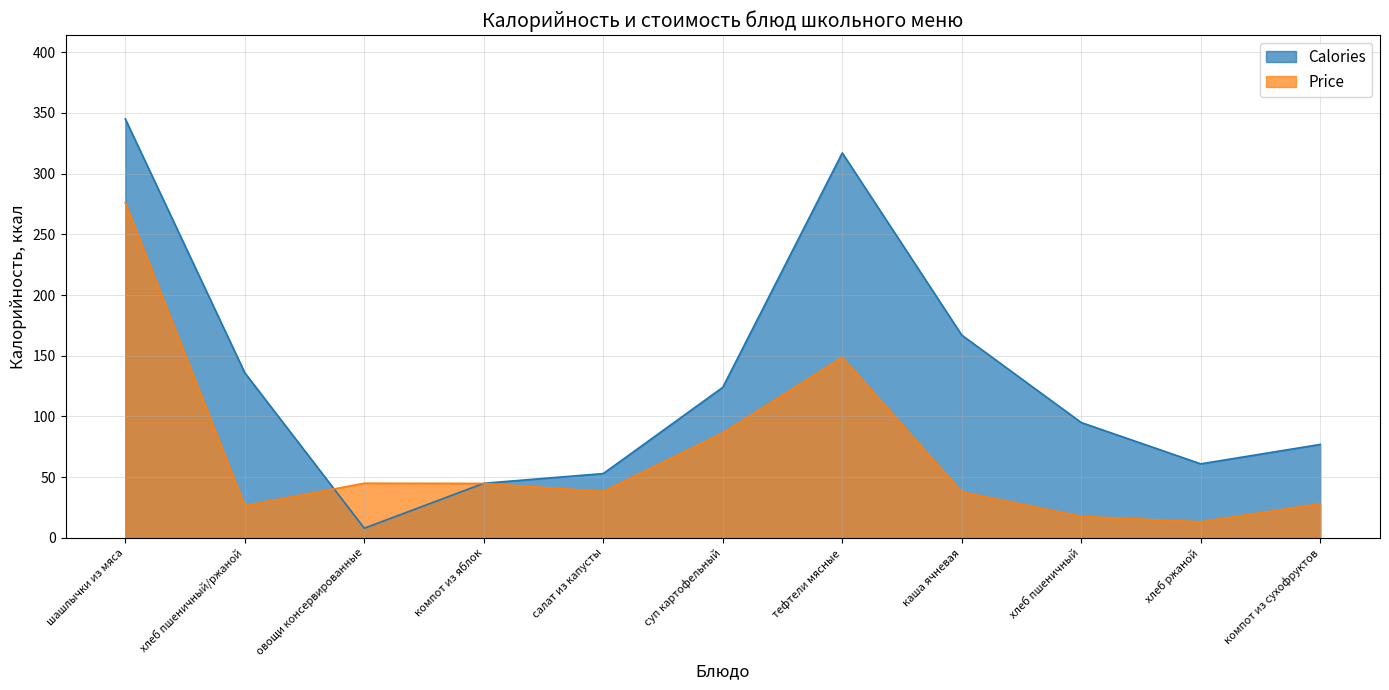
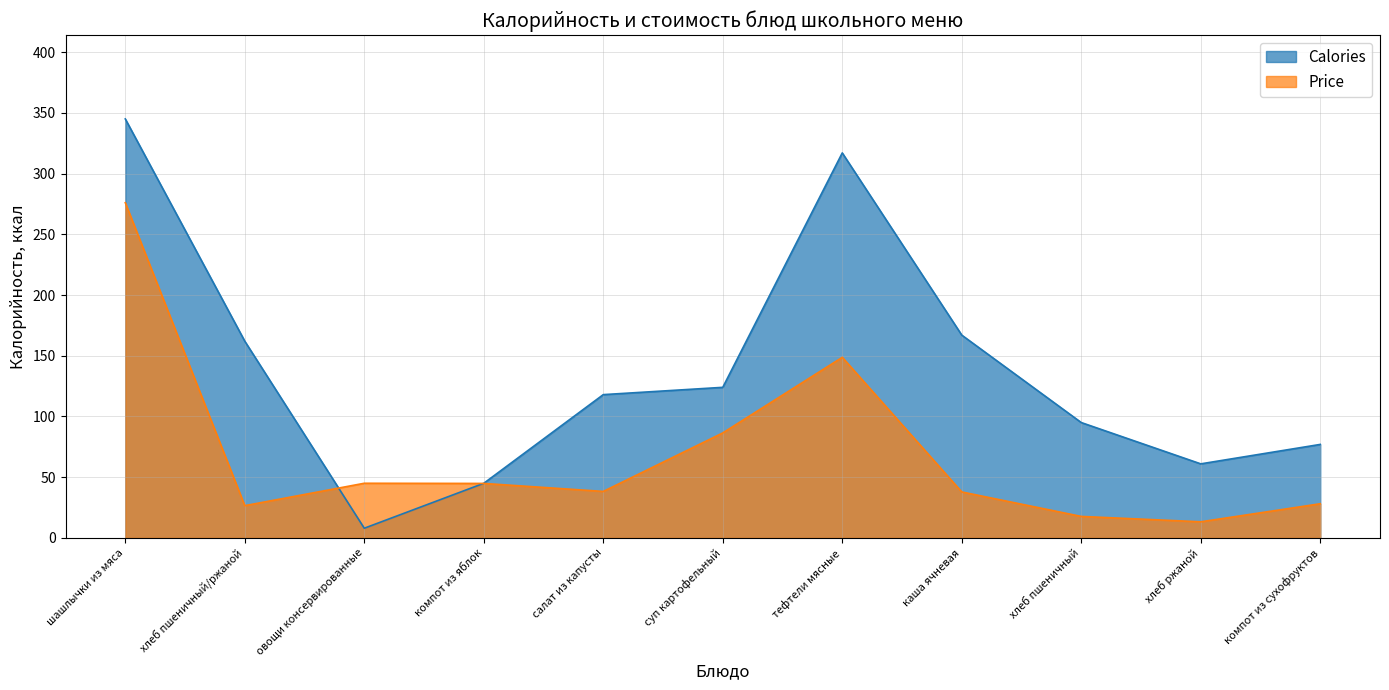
Calories, хлеб пшеничный/ржаной: 136 -> 162
Calories, салат из капусты: 53 -> 118
